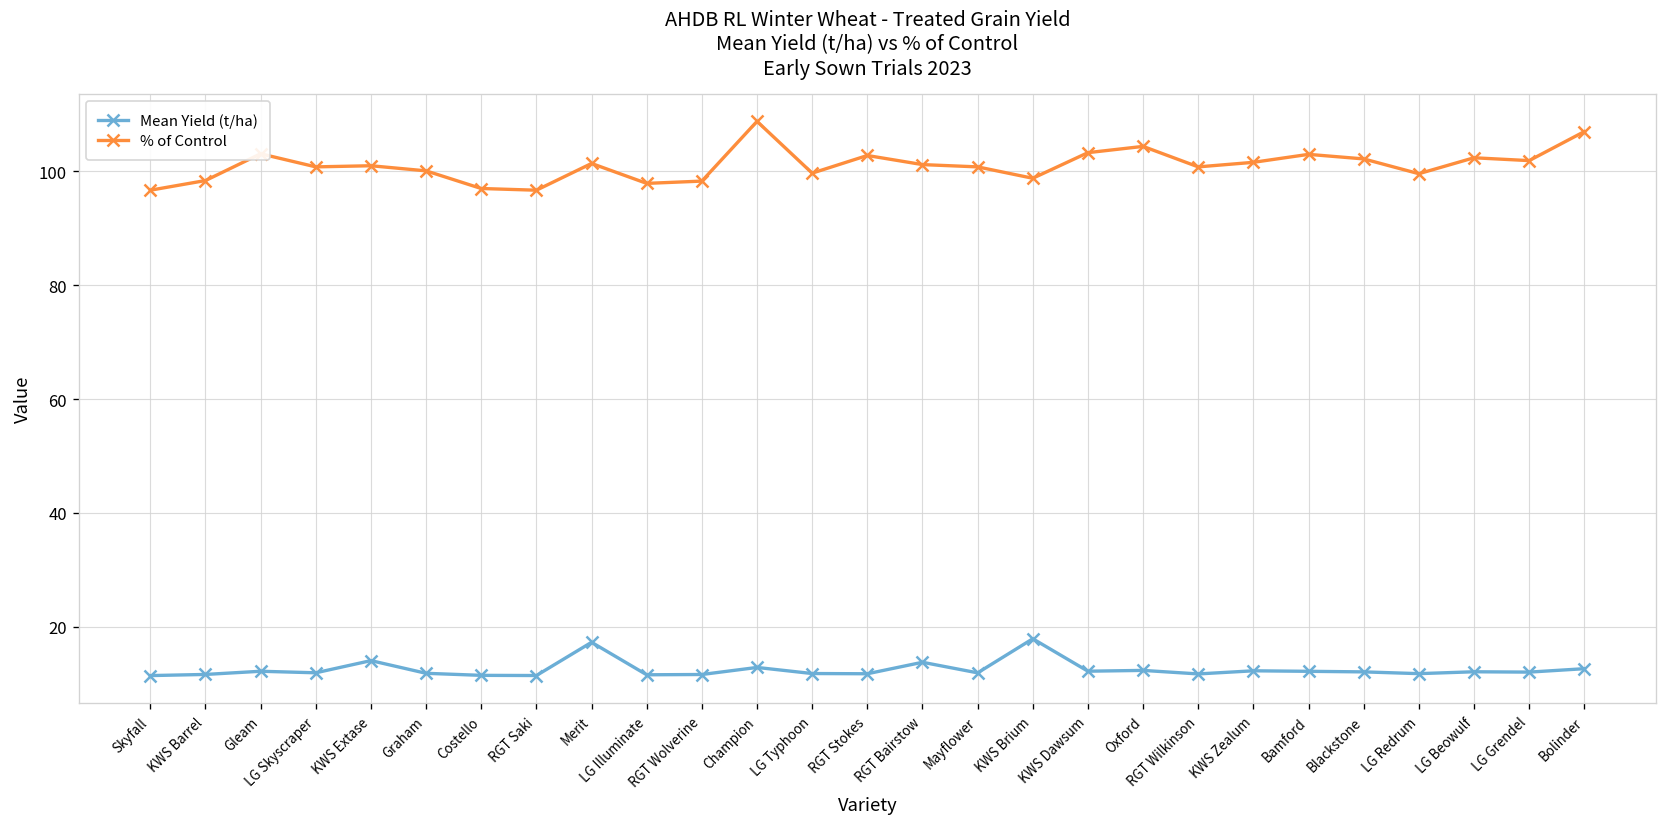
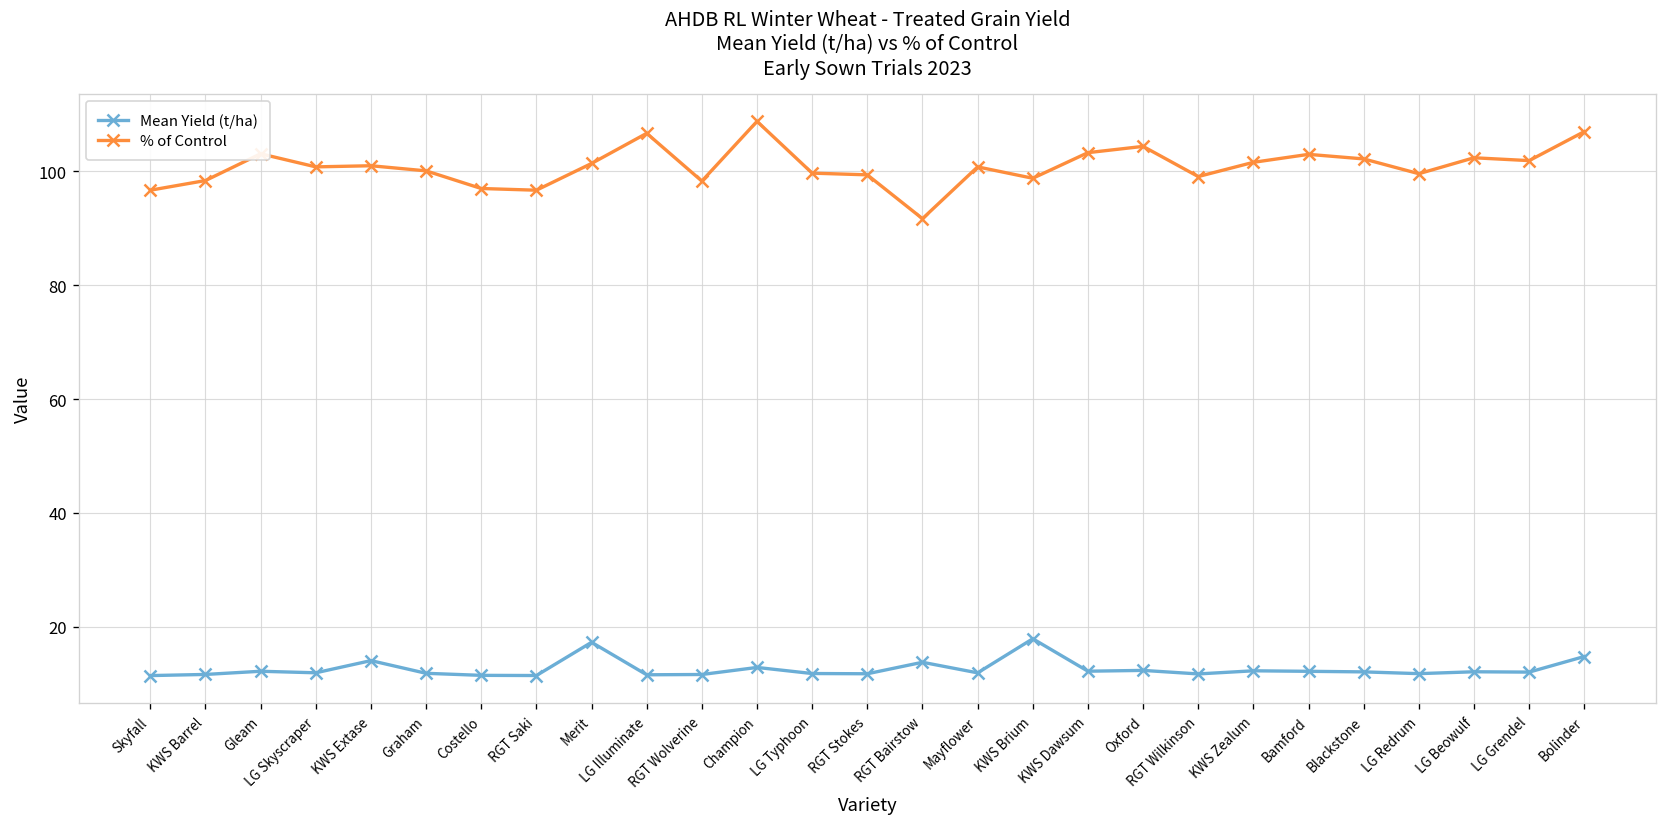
% of Control, LG Illuminate: 98 -> 107
% of Control, RGT Stokes: 103 -> 99
% of Control, RGT Bairstow: 101 -> 92
% of Control, RGT Wilkinson: 101 -> 99
Mean Yield (t/ha), Bolinder: 13 -> 15
